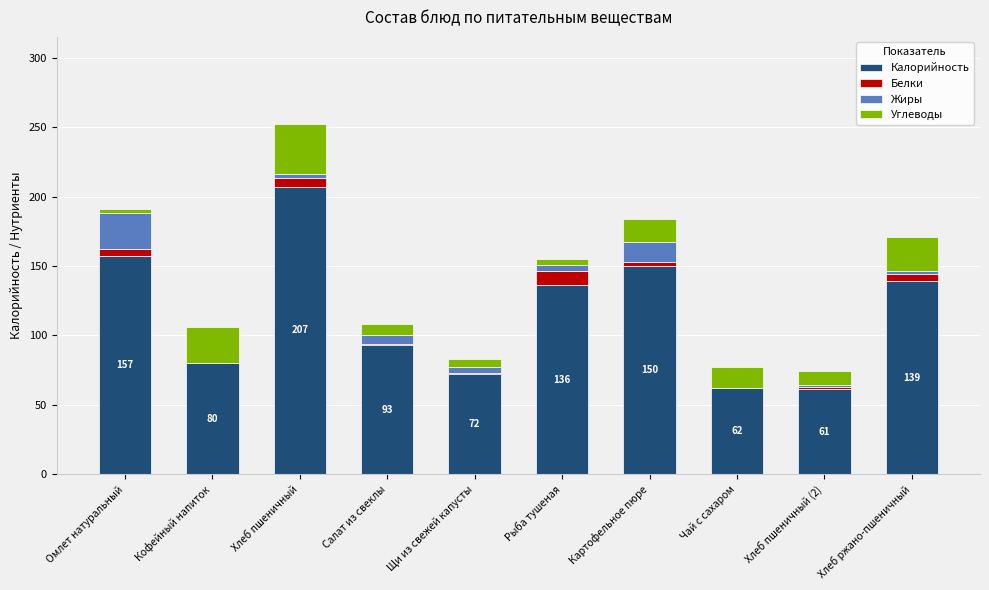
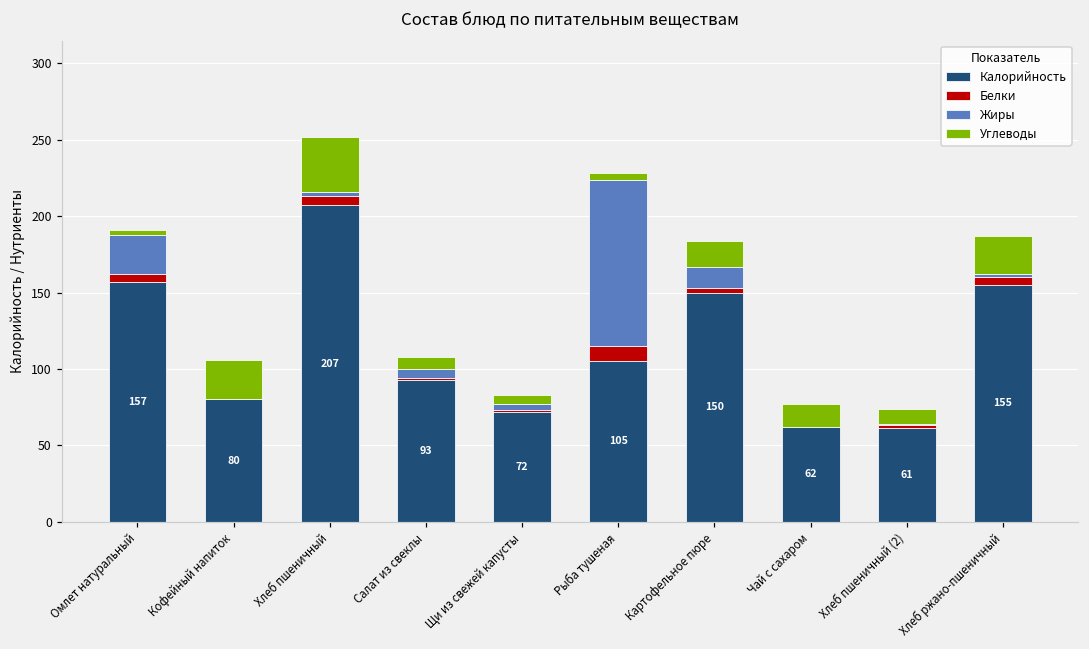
Калорийность, Рыба тушеная: 136 -> 105
Жиры, Рыба тушеная: 5 -> 109
Калорийность, Хлеб ржано-пшеничный: 139 -> 155
